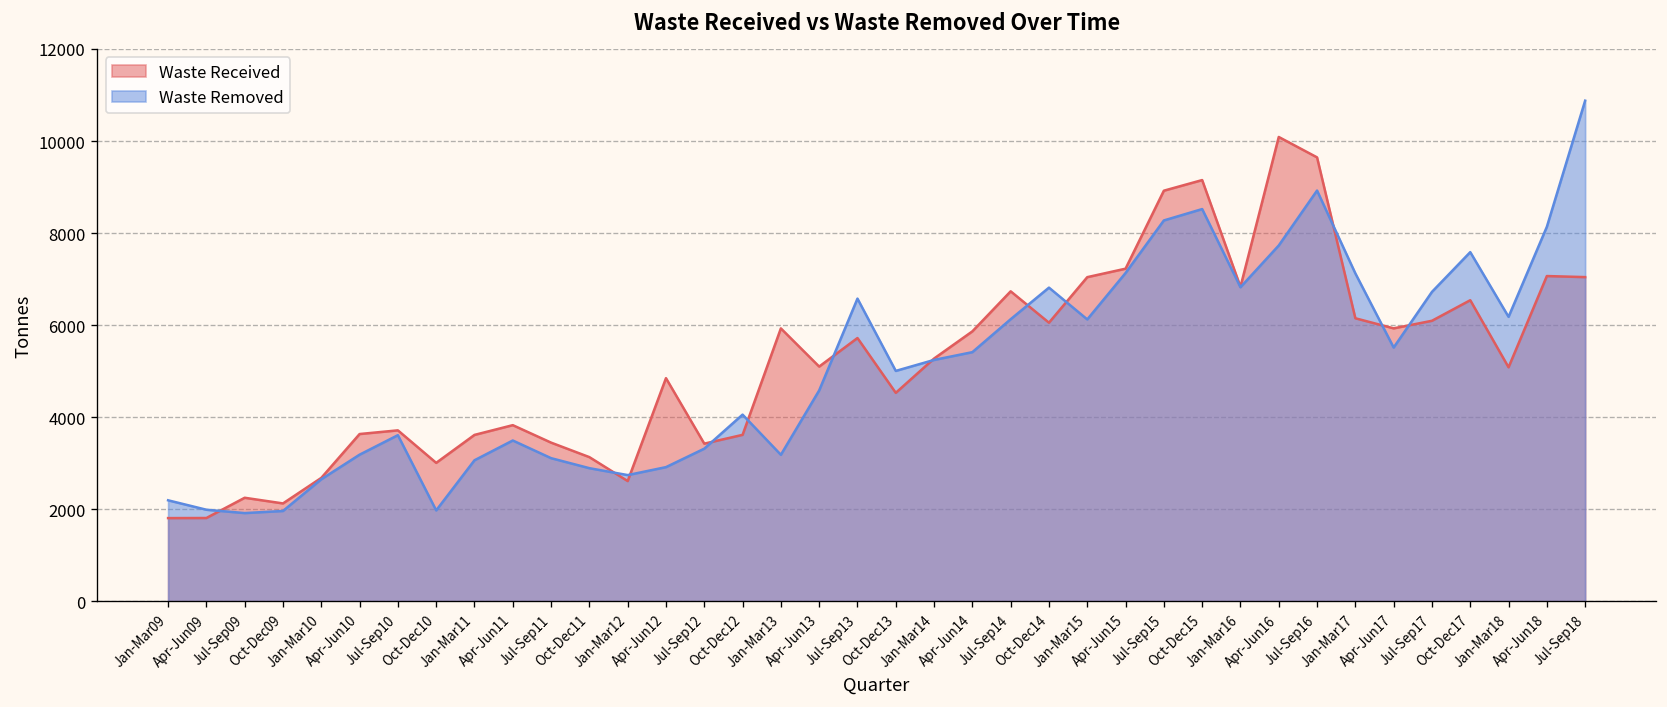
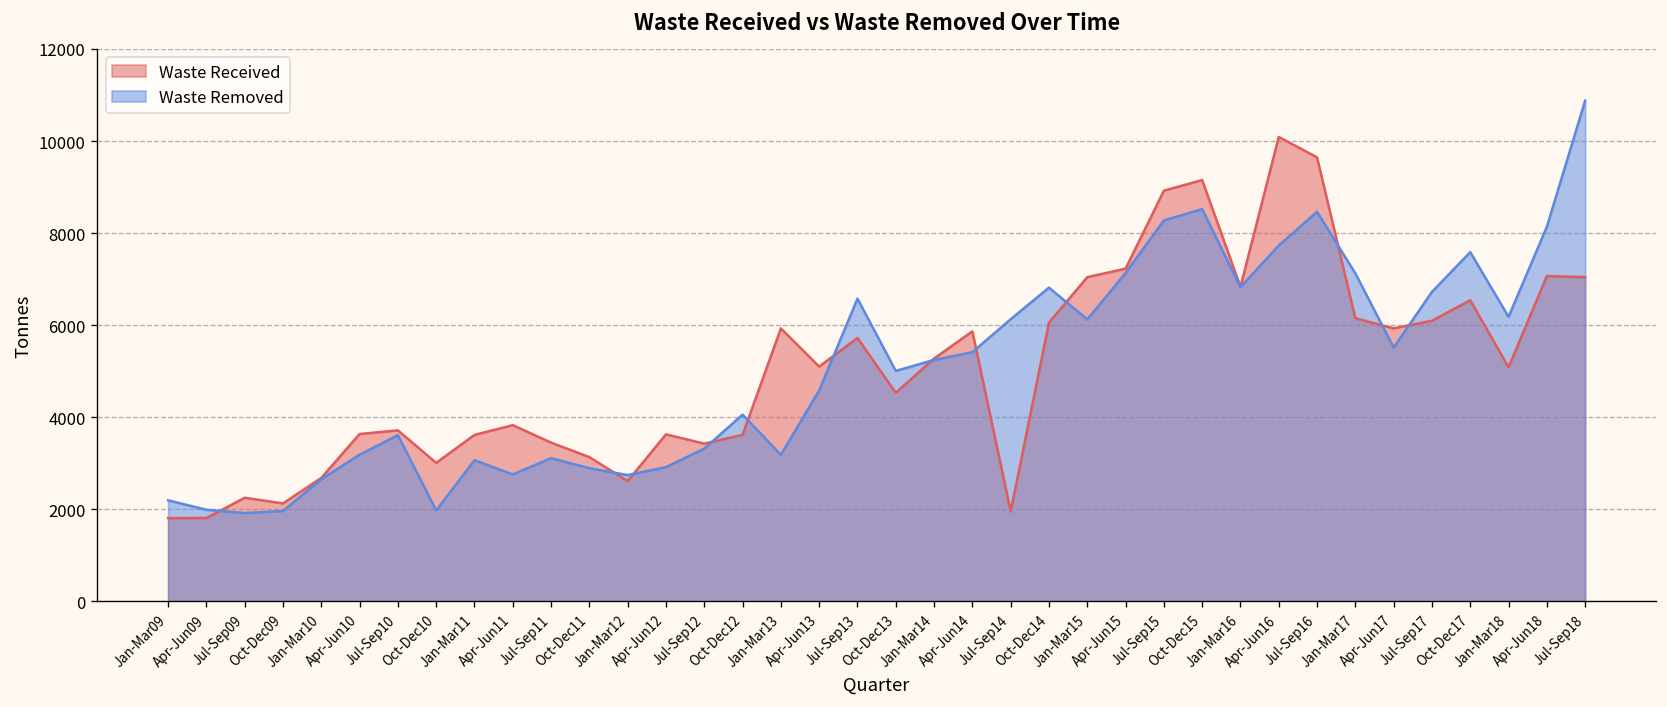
Waste Removed, Apr-Jun11: 3500 -> 2800
Waste Received, Apr-Jun12: 4800 -> 3600
Waste Received, Jul-Sep14: 6700 -> 2000
Waste Removed, Jul-Sep16: 8900 -> 8500
